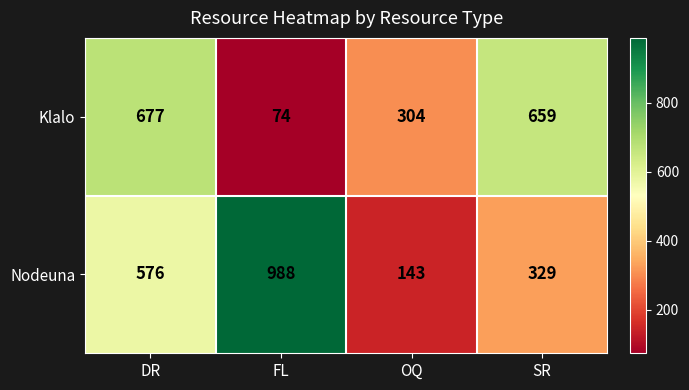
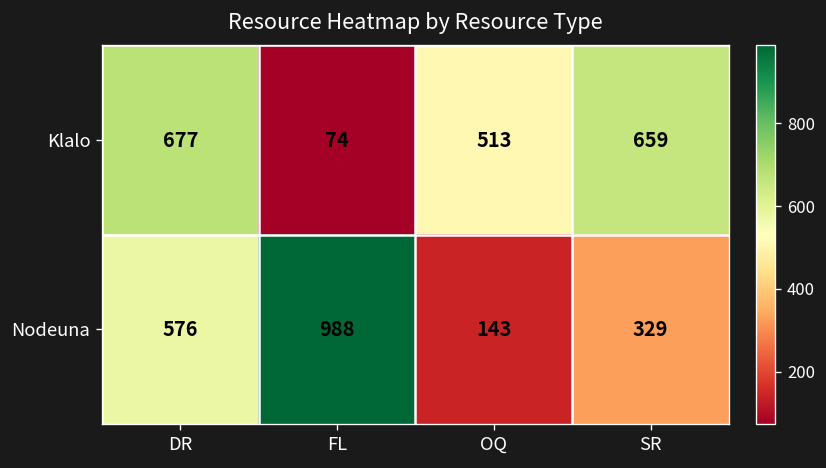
Klalo, OQ: 304 -> 513
